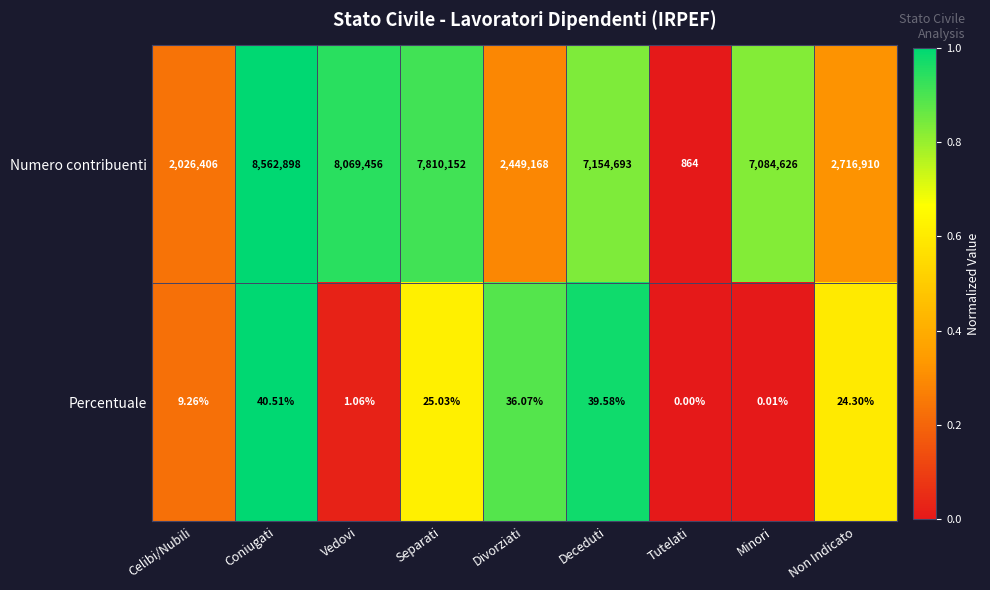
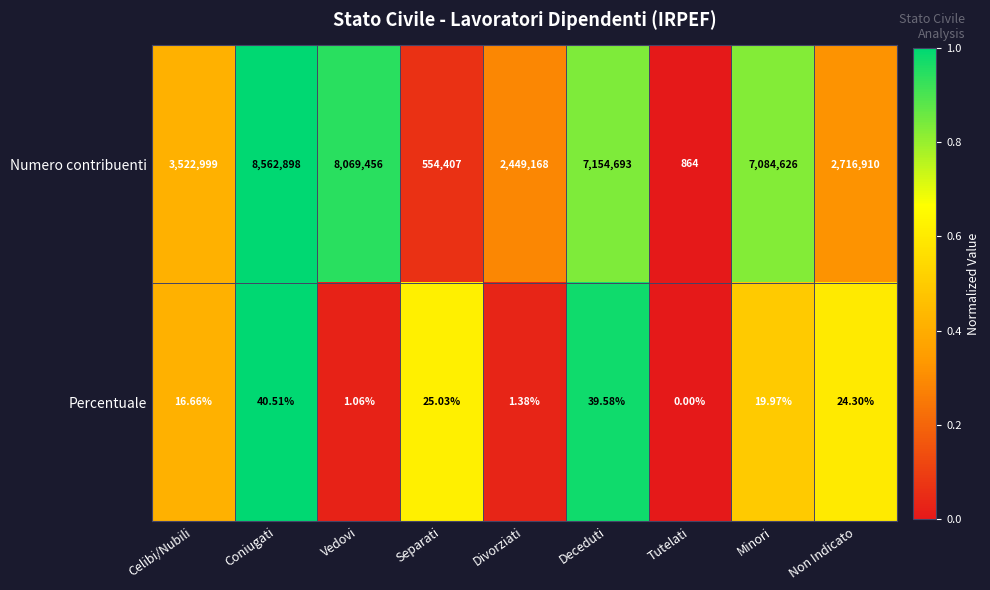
Numero contribuenti, Celibi/Nubili: 2,026,406 -> 3,522,999
Numero contribuenti, Separati: 7,810,152 -> 554,407
Percentuale, Celibi/Nubili: 9.26% -> 16.66%
Percentuale, Divorziati: 36.07% -> 1.38%
Percentuale, Minori: 0.01% -> 19.97%
